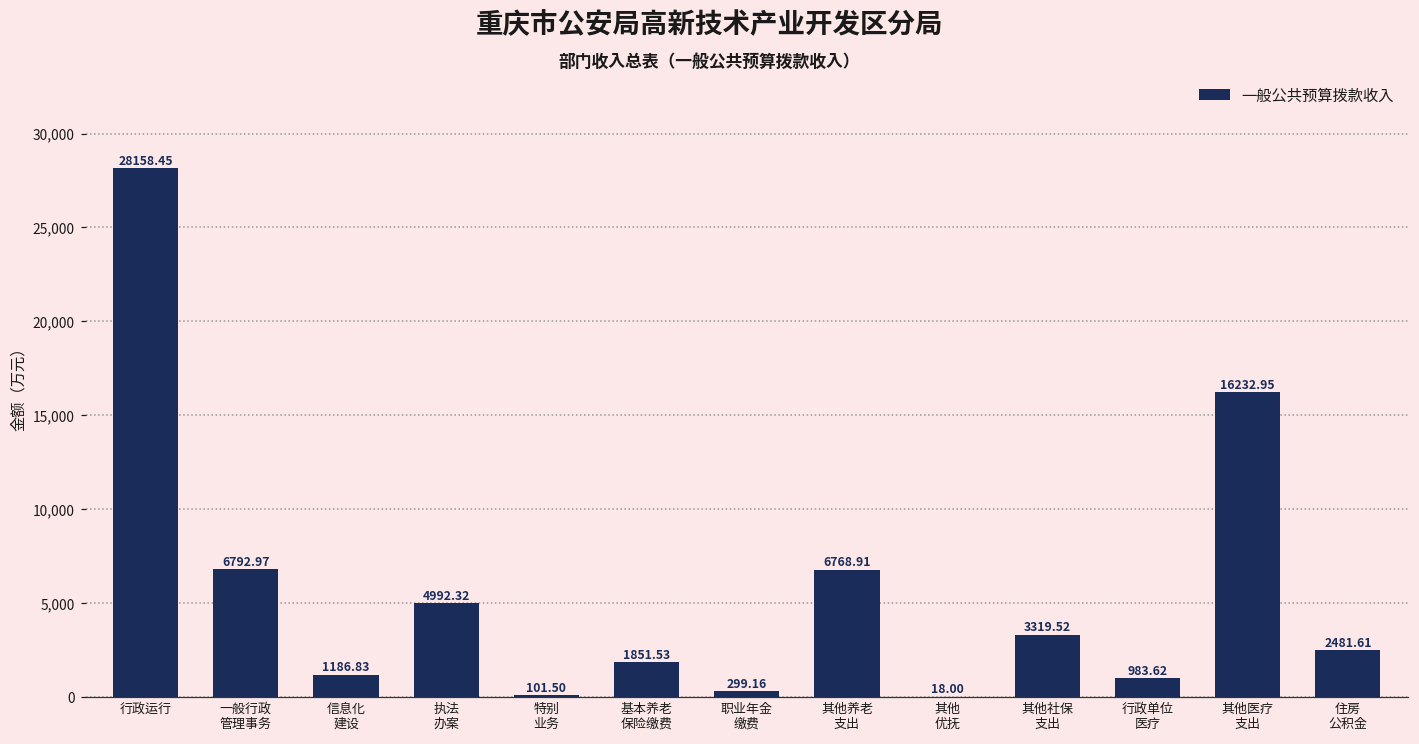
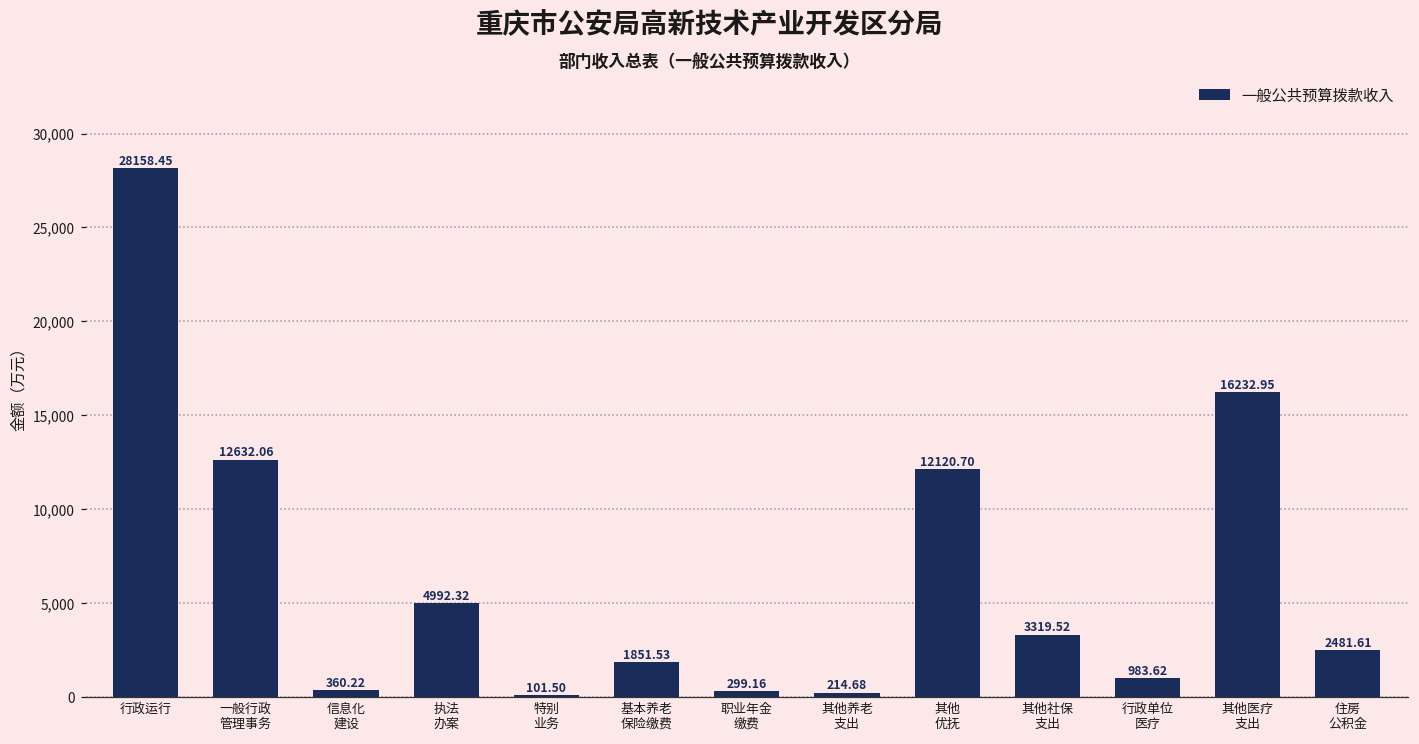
一般行政 管理事务: 6792.97 -> 12632.06
信息化 建设: 1186.83 -> 360.22
其他养老 支出: 6768.91 -> 214.68
其他 优抚: 18.00 -> 12120.70
